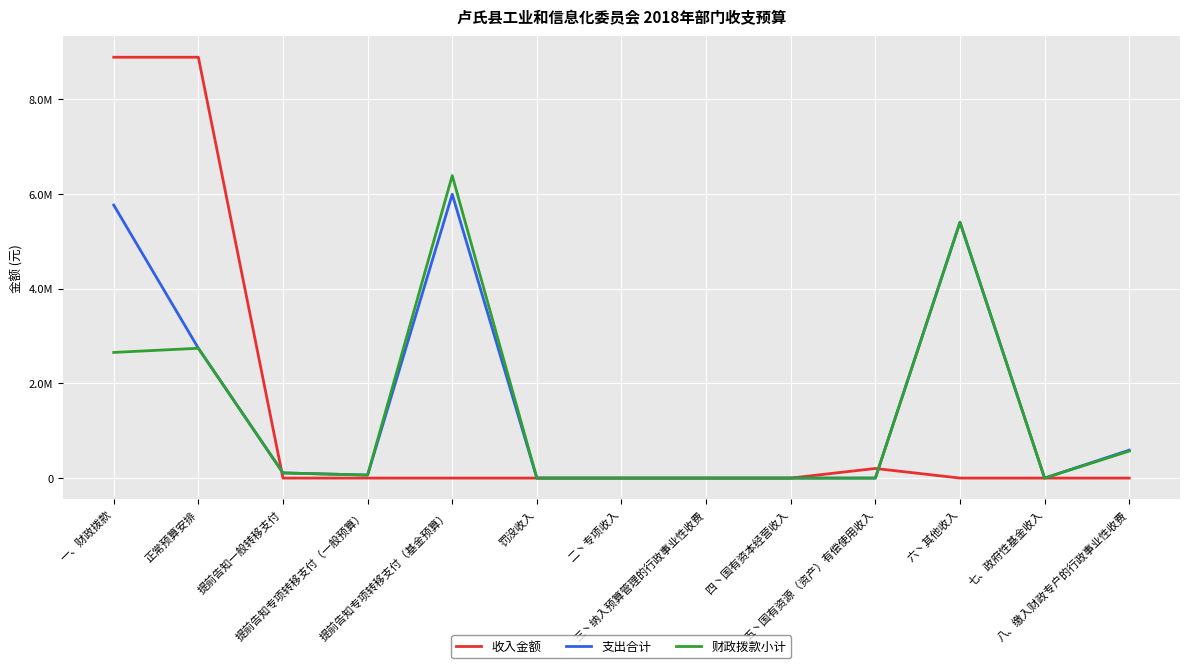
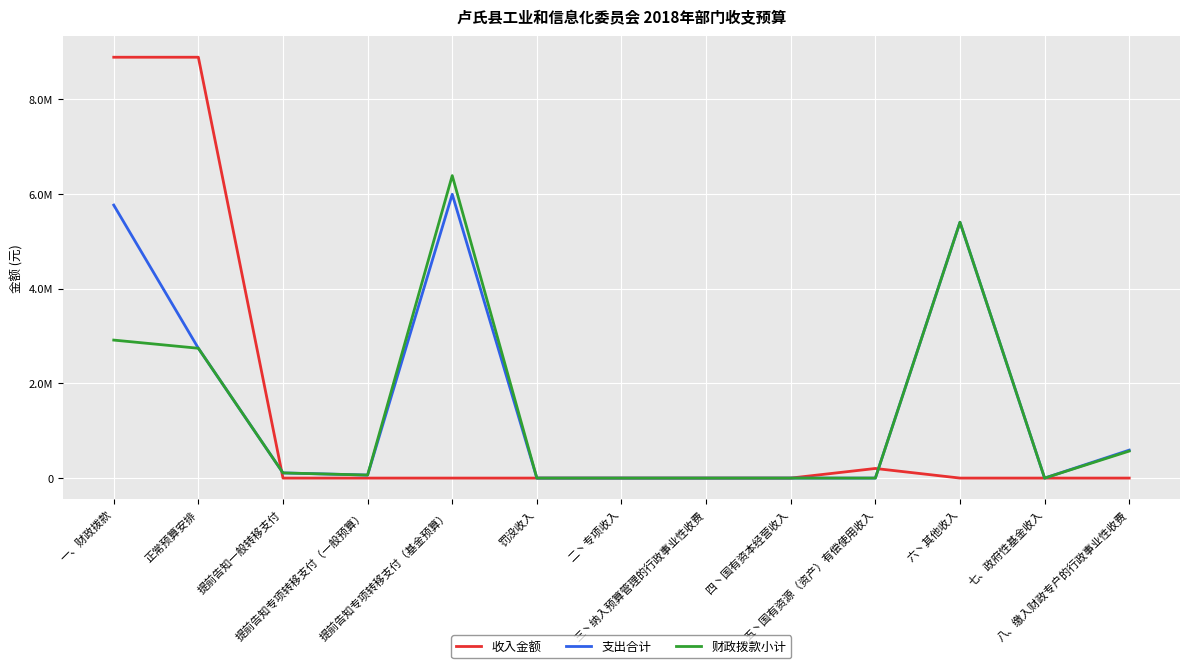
财政拨款小计, 一、财政拨款: 2700000 -> 2900000
